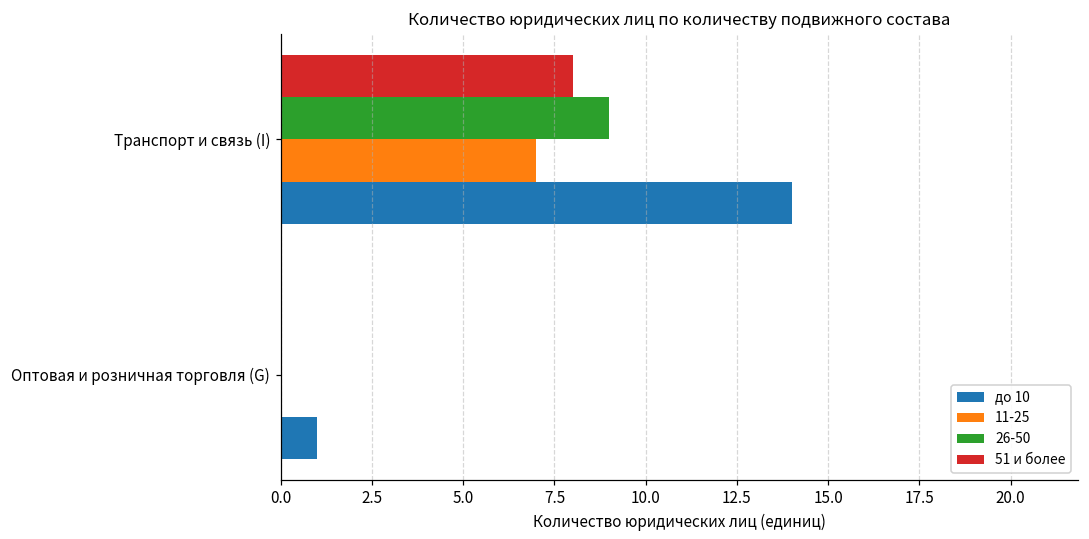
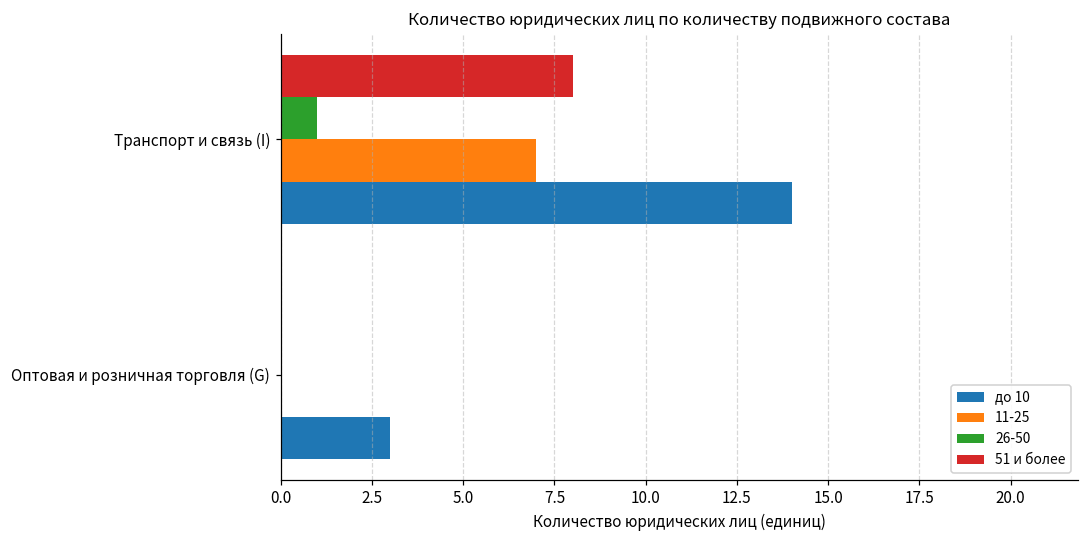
26-50, Транспорт и связь (I): 9 -> 1
до 10, Оптовая и розничная торговля (G): 1 -> 3
